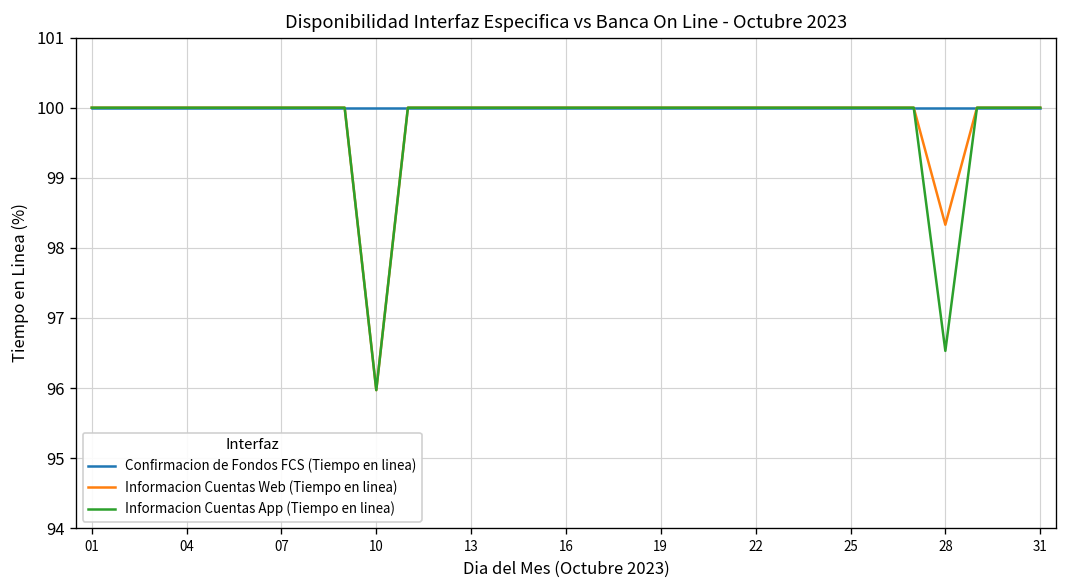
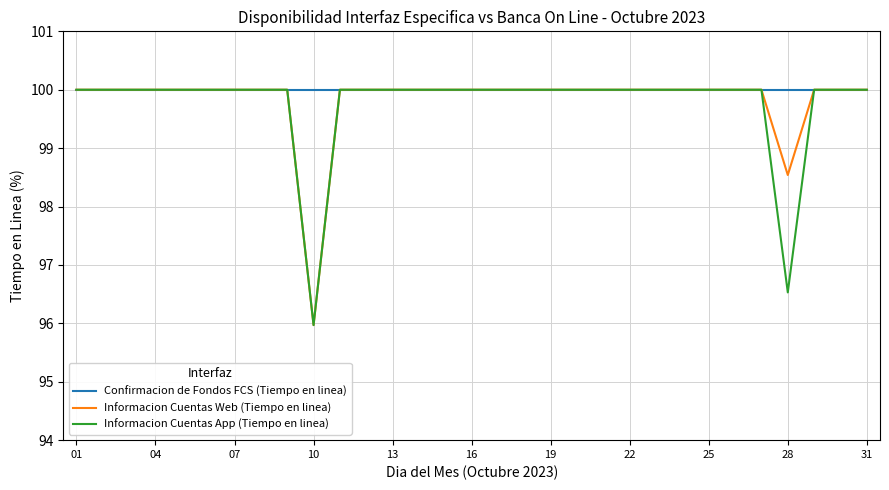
Informacion Cuentas Web (Tiempo en linea), 28: 98.3 -> 98.5
